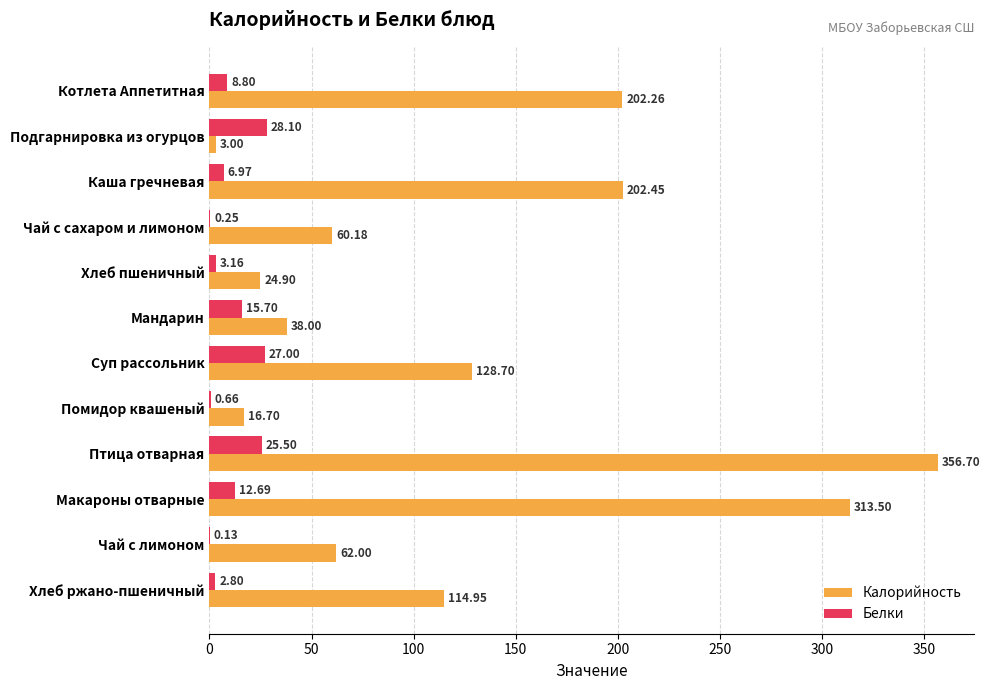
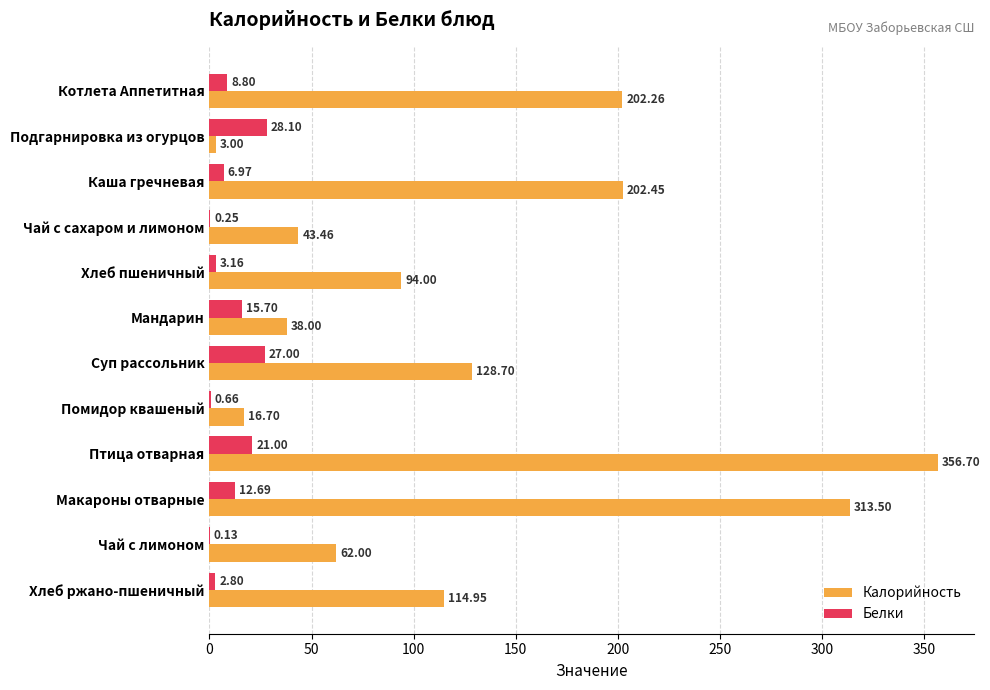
Калорийность, Чай с сахаром и лимоном: 60.18 -> 43.46
Калорийность, Хлеб пшеничный: 24.90 -> 94.00
Белки, Птица отварная: 25.50 -> 21.00
